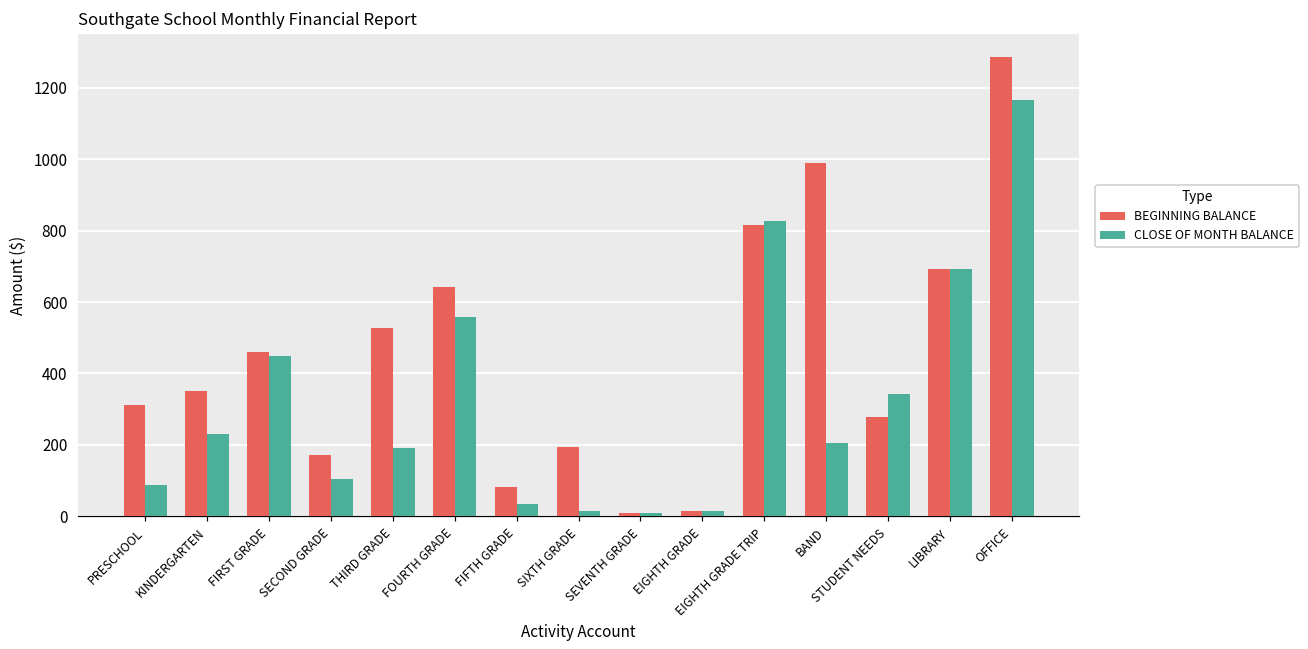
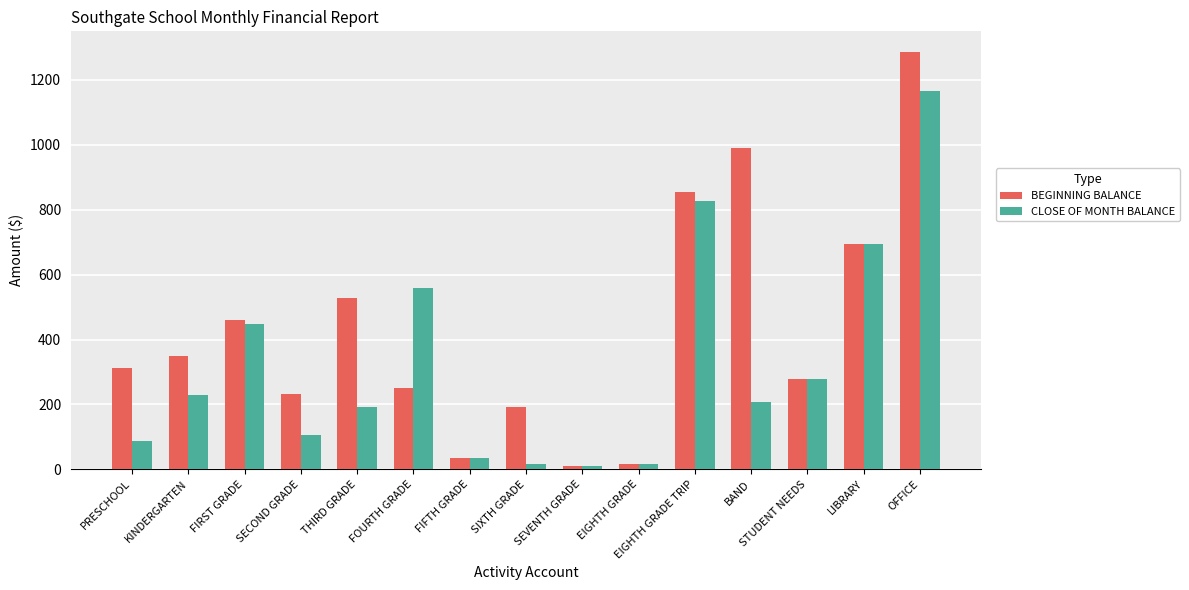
BEGINNING BALANCE, SECOND GRADE: 170 -> 230
BEGINNING BALANCE, FOURTH GRADE: 640 -> 250
BEGINNING BALANCE, FIFTH GRADE: 80 -> 30
BEGINNING BALANCE, EIGHTH GRADE TRIP: 820 -> 850
CLOSE OF MONTH BALANCE, STUDENT NEEDS: 340 -> 280
